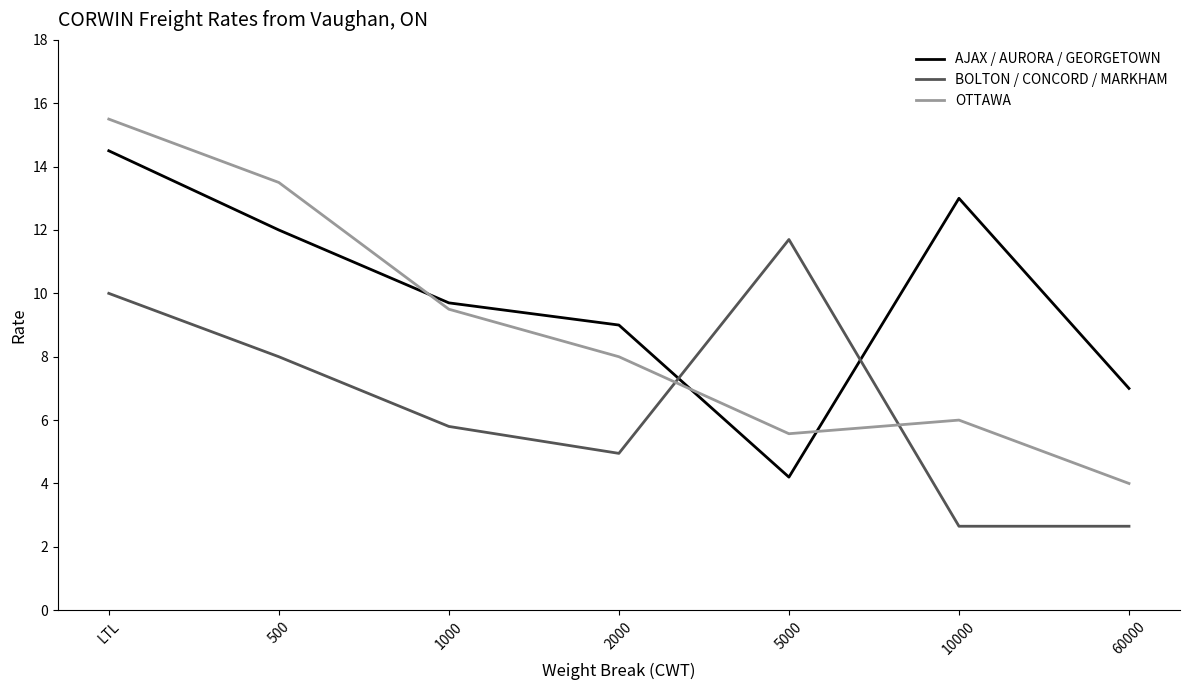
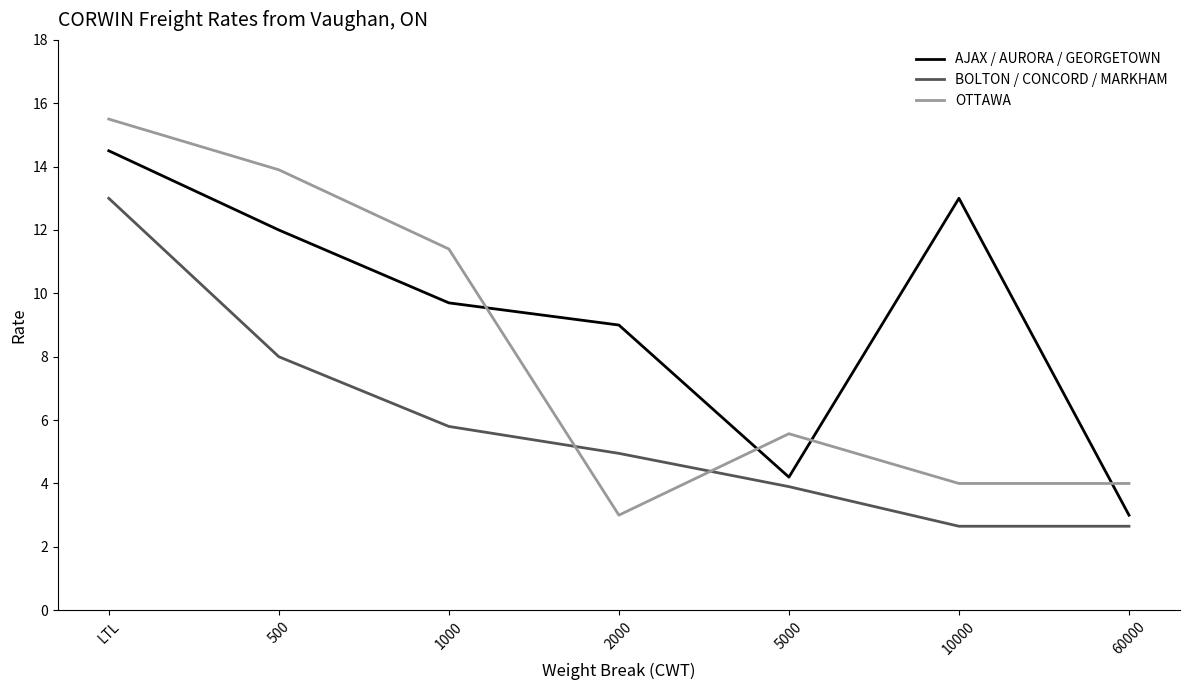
BOLTON / CONCORD / MARKHAM, LTL: 10 -> 13
OTTAWA, 500: 13.5 -> 13.9
OTTAWA, 1000: 9.5 -> 11.4
OTTAWA, 2000: 8 -> 3
BOLTON / CONCORD / MARKHAM, 5000: 11.7 -> 3.9
OTTAWA, 10000: 6 -> 4
AJAX / AURORA / GEORGETOWN, 60000: 7 -> 3
